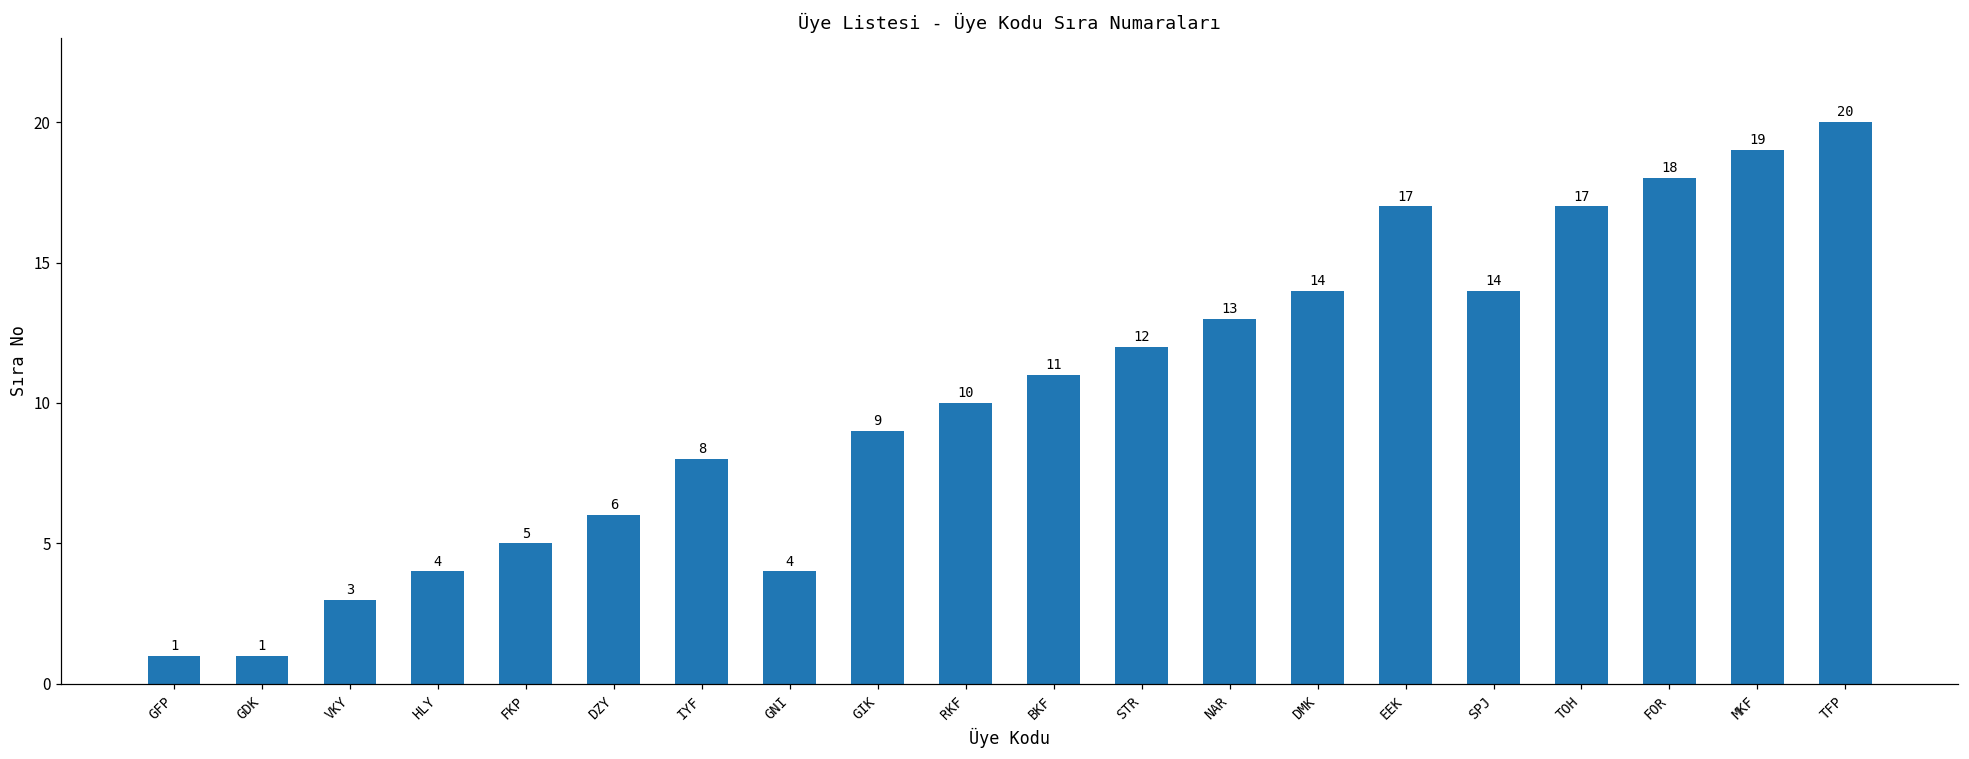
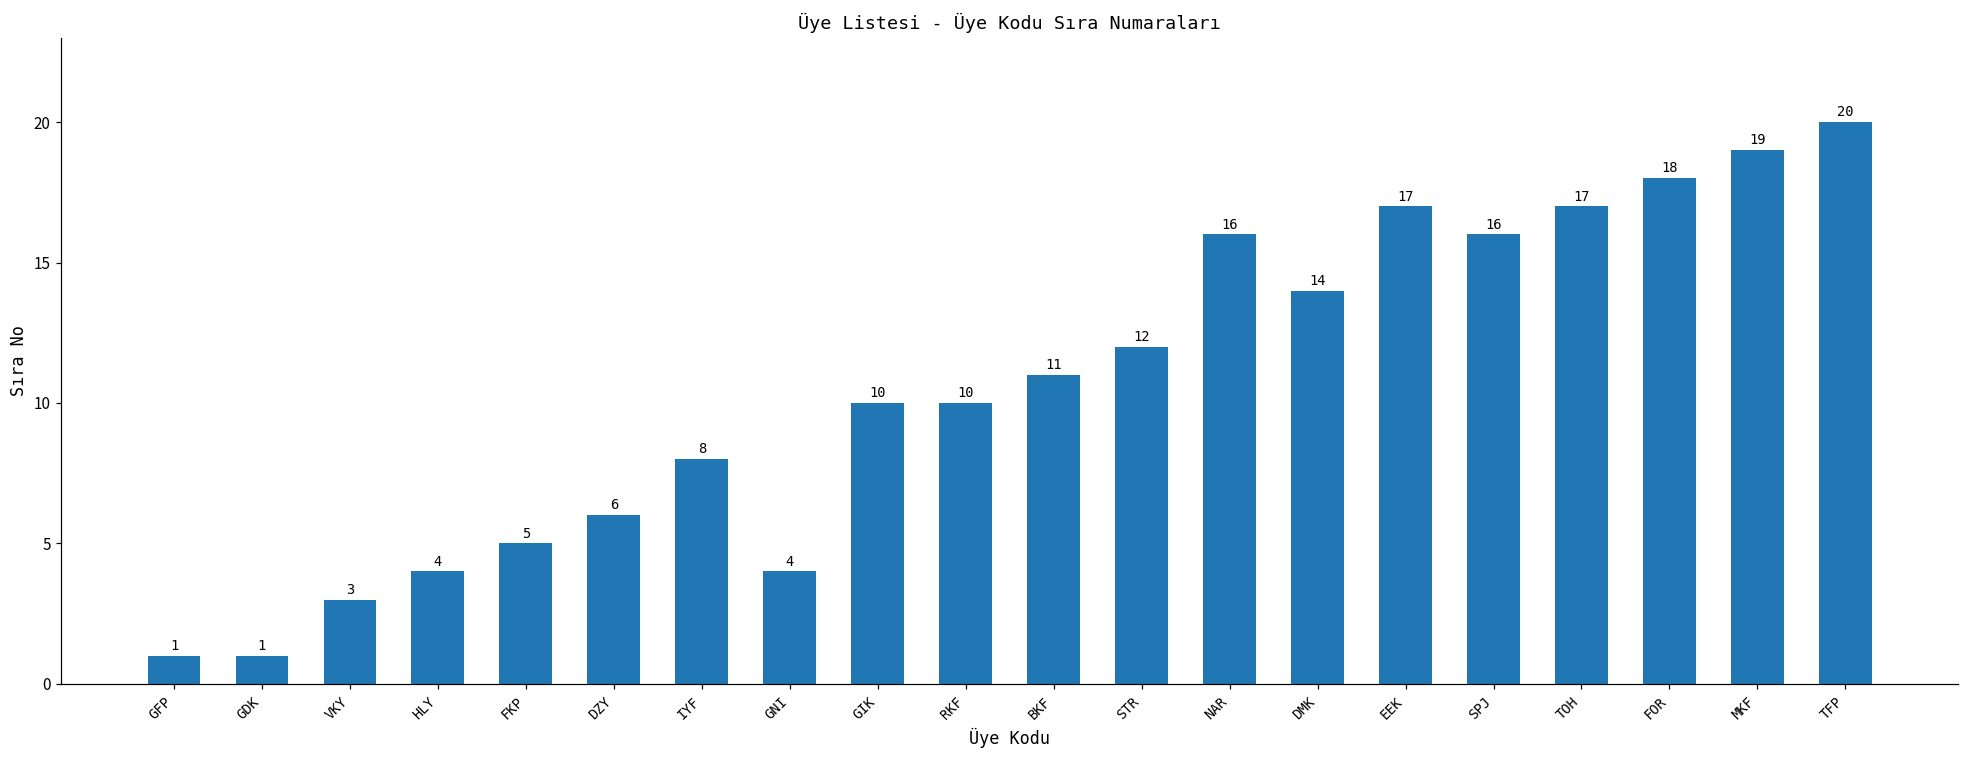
GIK: 9 -> 10
NAR: 13 -> 16
SPJ: 14 -> 16
